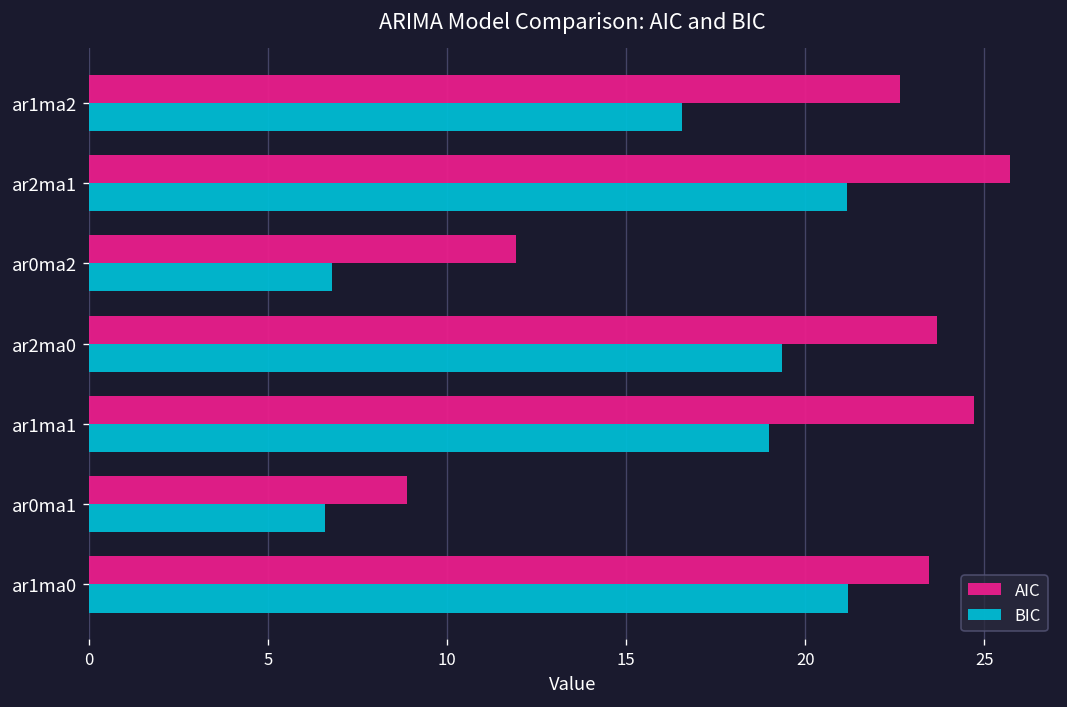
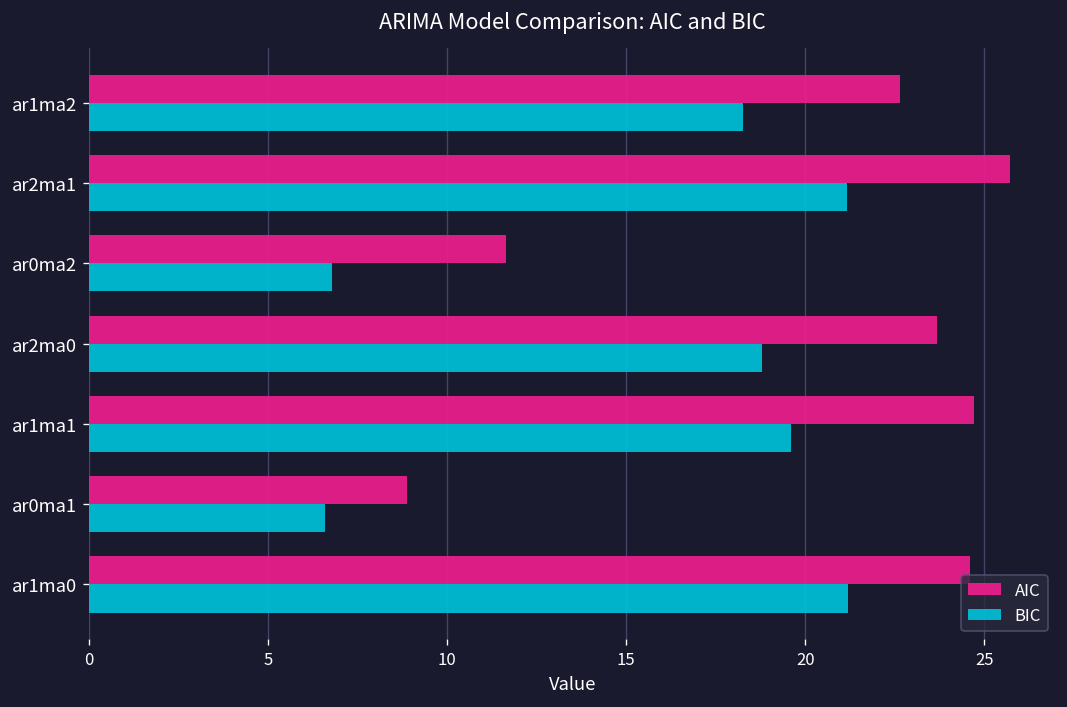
BIC, ar1ma2: 16.6 -> 18.3
AIC, ar0ma2: 11.9 -> 11.6
BIC, ar2ma0: 19.4 -> 18.8
BIC, ar1ma1: 19.0 -> 19.6
AIC, ar1ma0: 23.5 -> 24.6
